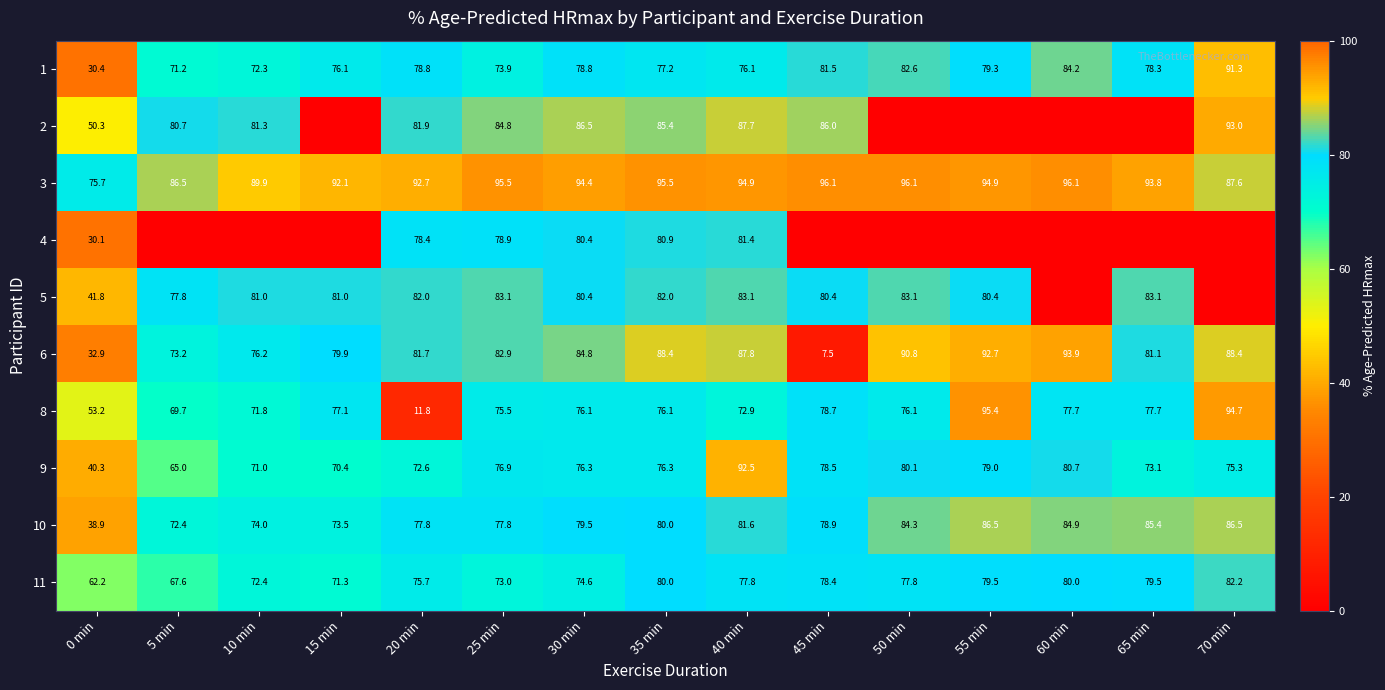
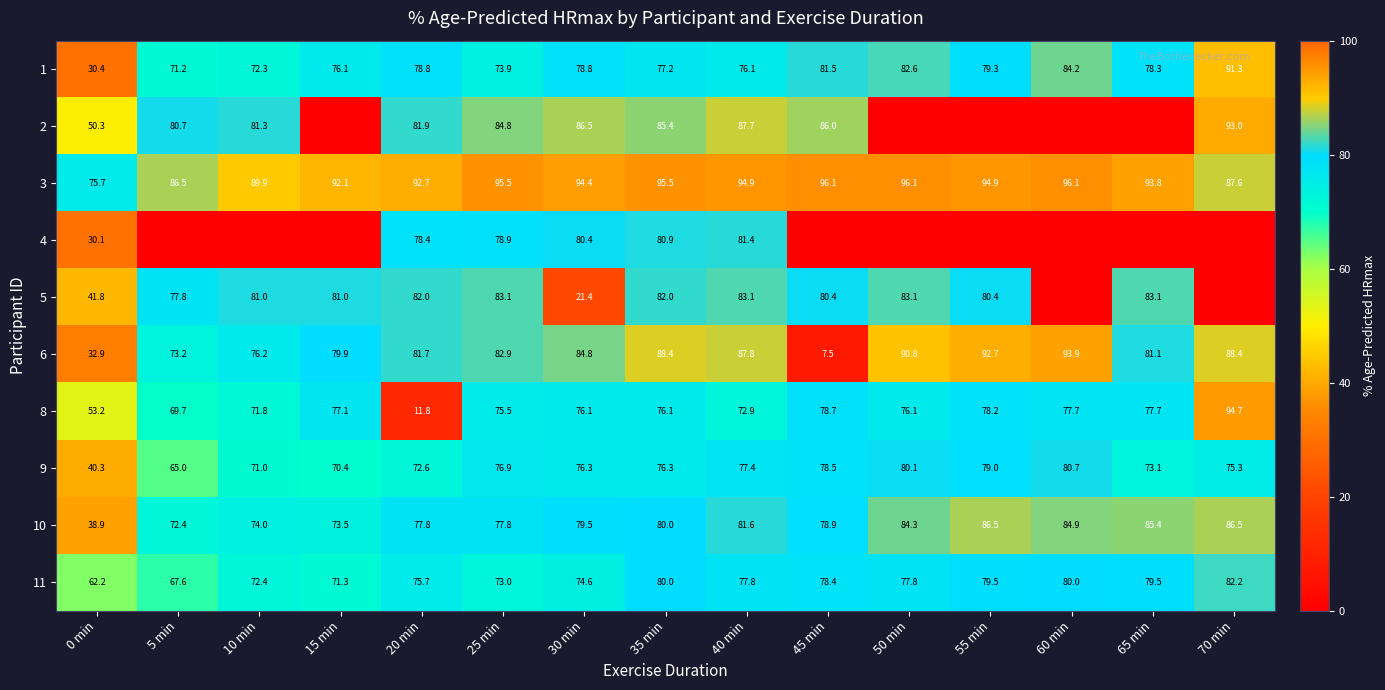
5, 30 min: 80.4 -> 21.4
8, 55 min: 95.4 -> 78.2
9, 40 min: 92.5 -> 77.4
